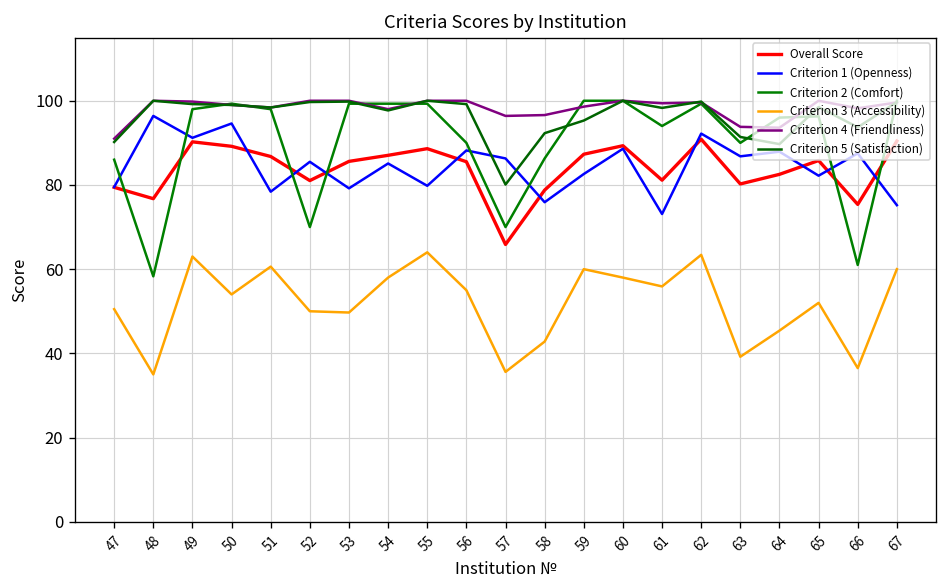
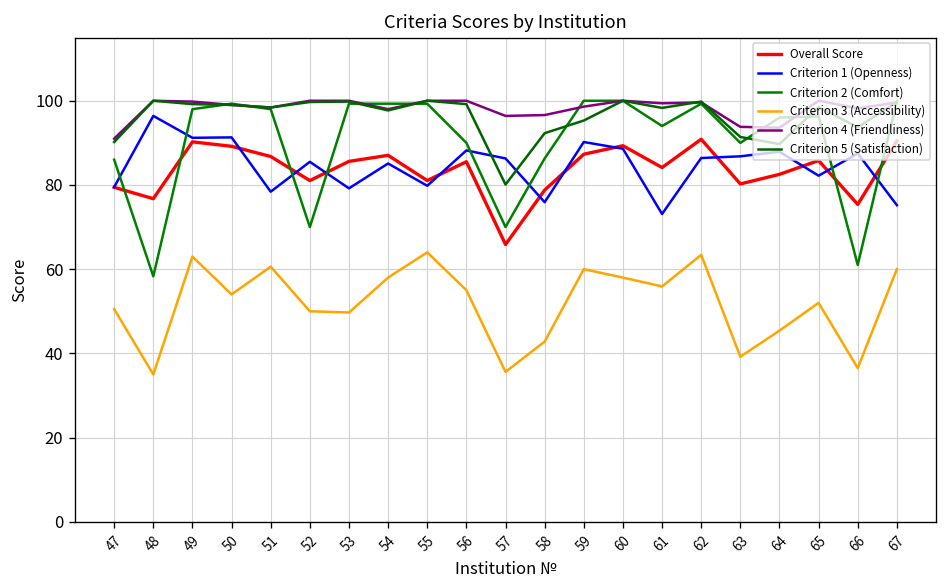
Criterion 1 (Openness), 50: 95 -> 91
Overall Score, 55: 89 -> 81
Criterion 1 (Openness), 59: 83 -> 90
Overall Score, 61: 81 -> 84
Criterion 1 (Openness), 62: 92 -> 86
